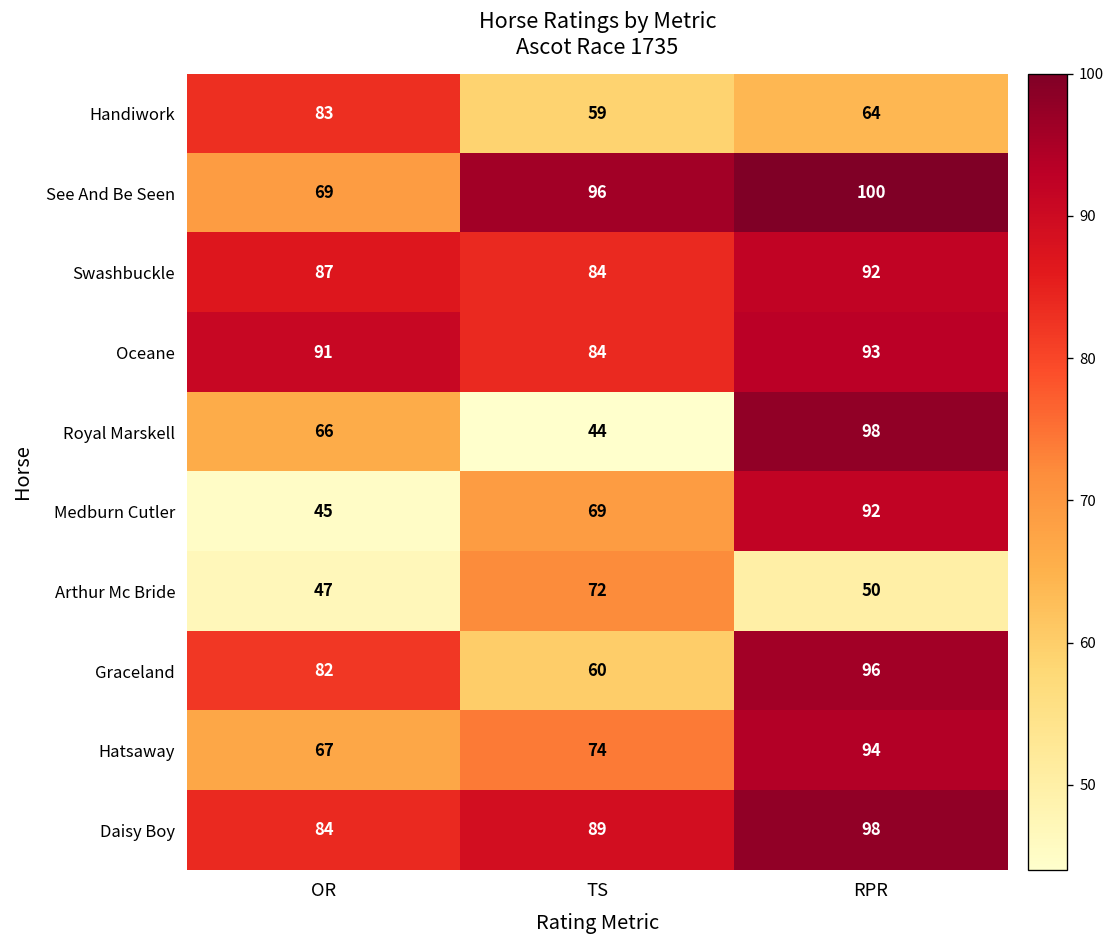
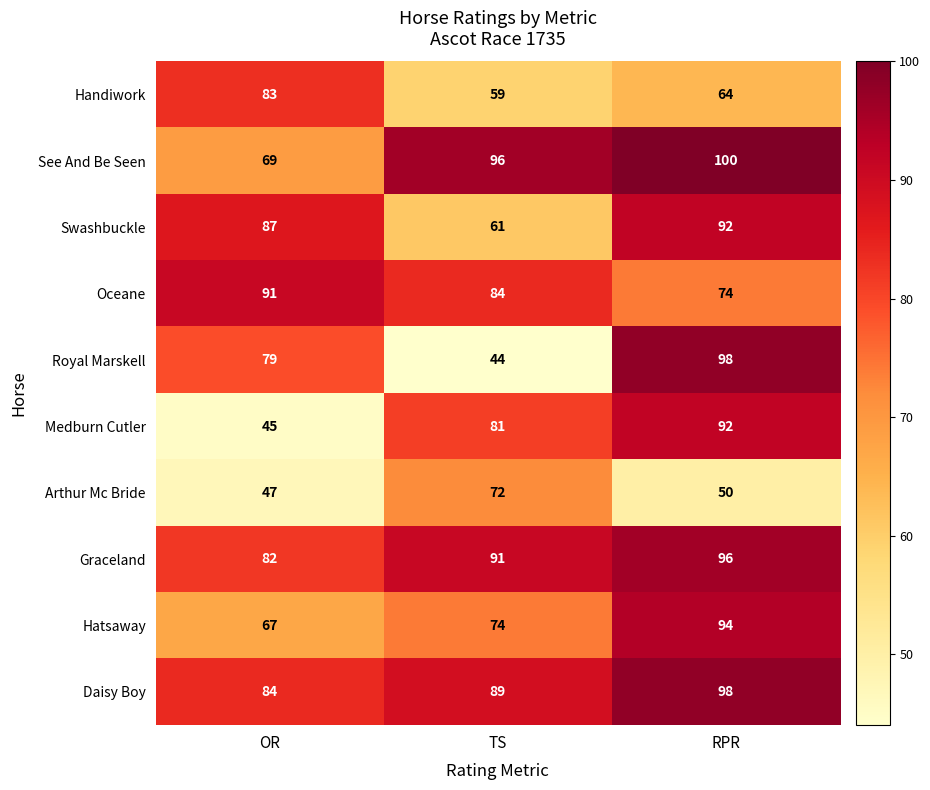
Swashbuckle, TS: 84 -> 61
Oceane, RPR: 93 -> 74
Royal Marskell, OR: 66 -> 79
Medburn Cutler, TS: 69 -> 81
Graceland, TS: 60 -> 91
